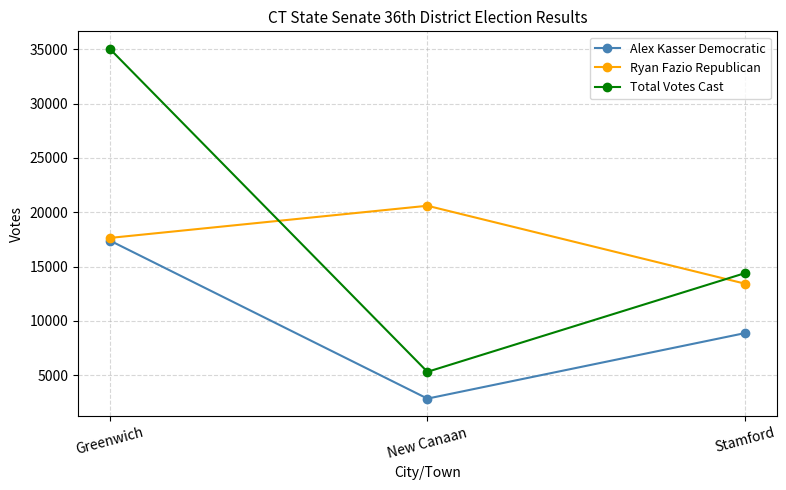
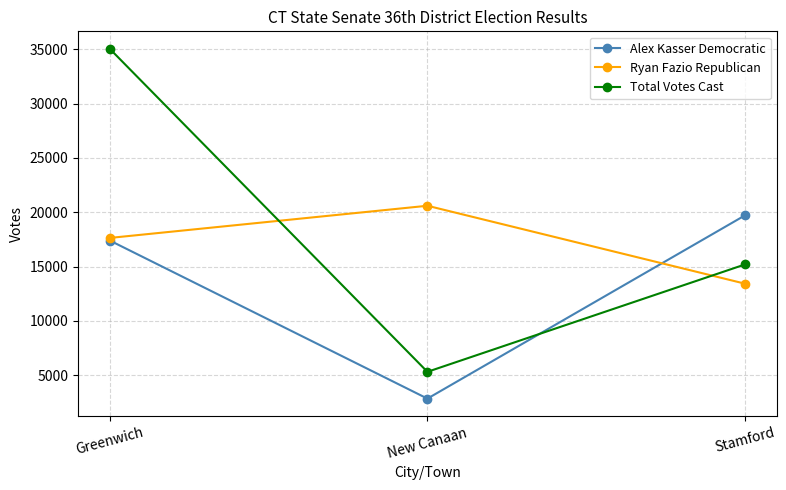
Alex Kasser Democratic, Stamford: 8900 -> 19700
Total Votes Cast, Stamford: 14400 -> 15200
